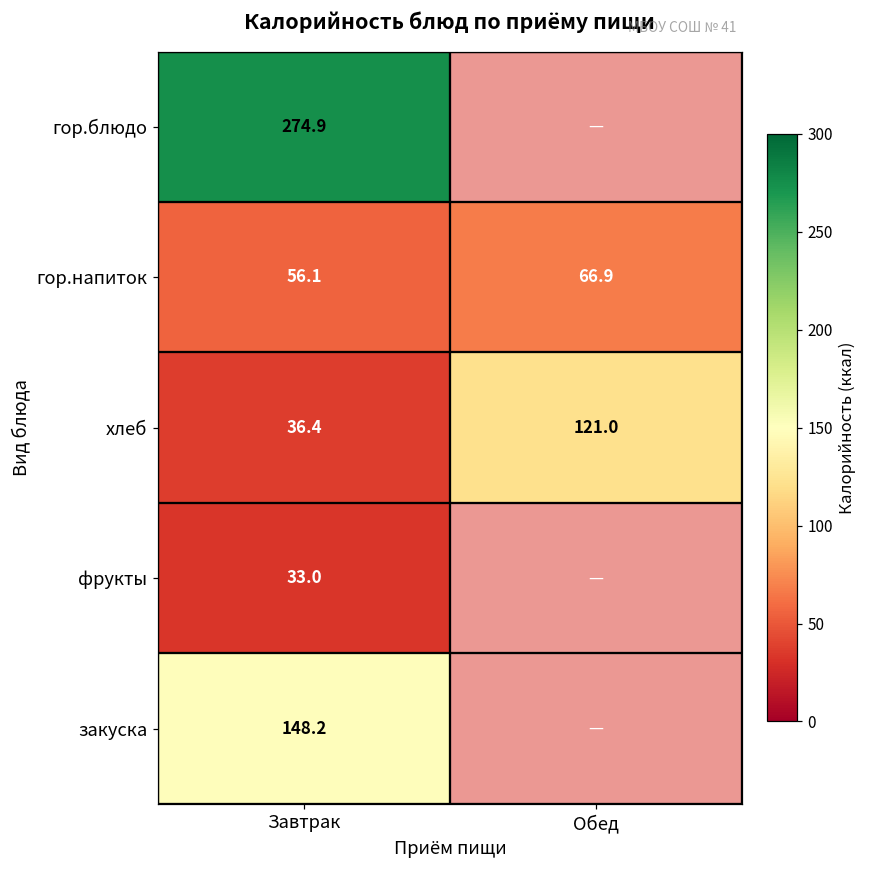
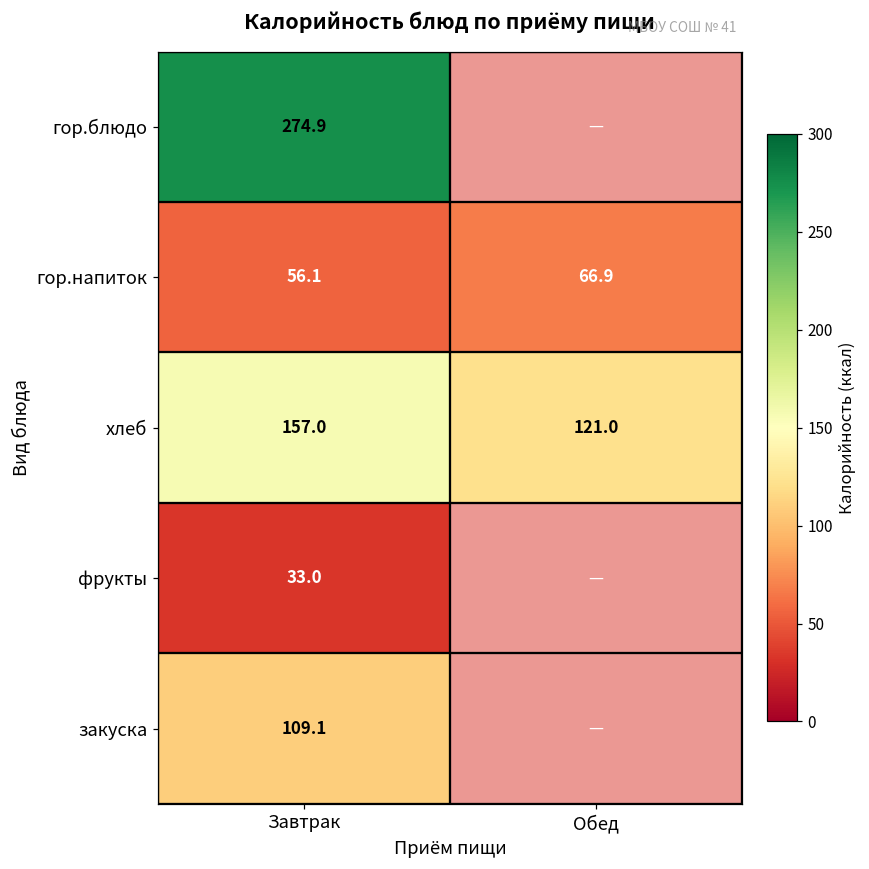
хлеб, Завтрак: 36.4 -> 157.0
закуска, Завтрак: 148.2 -> 109.1
